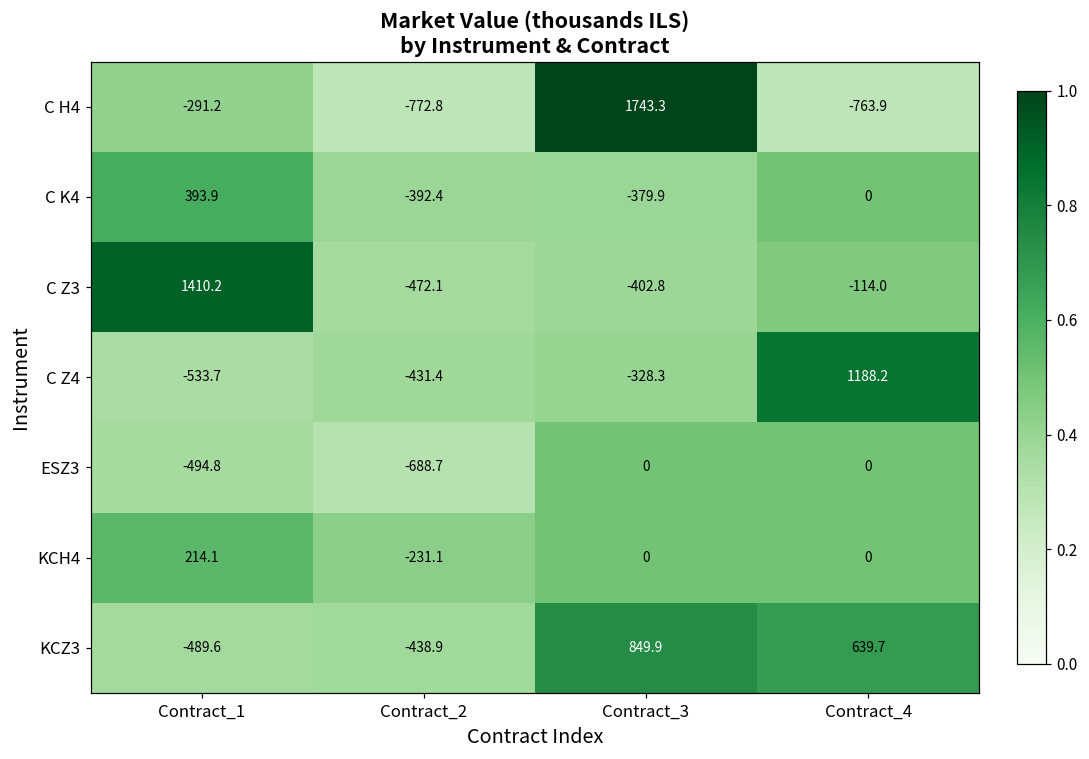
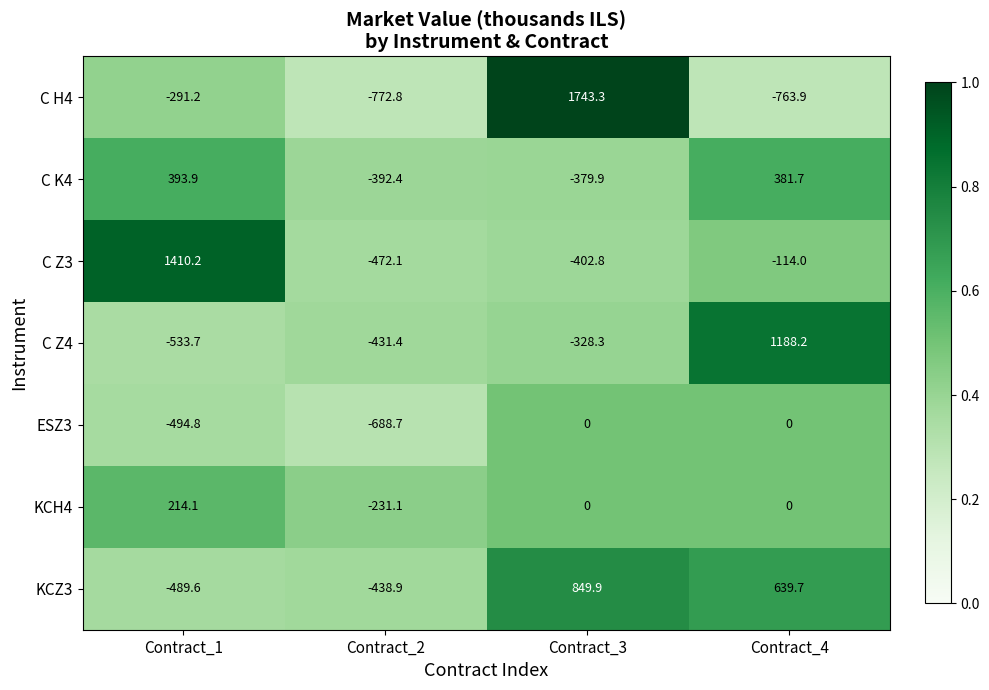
C K4, Contract_4: 0 -> 381.7
